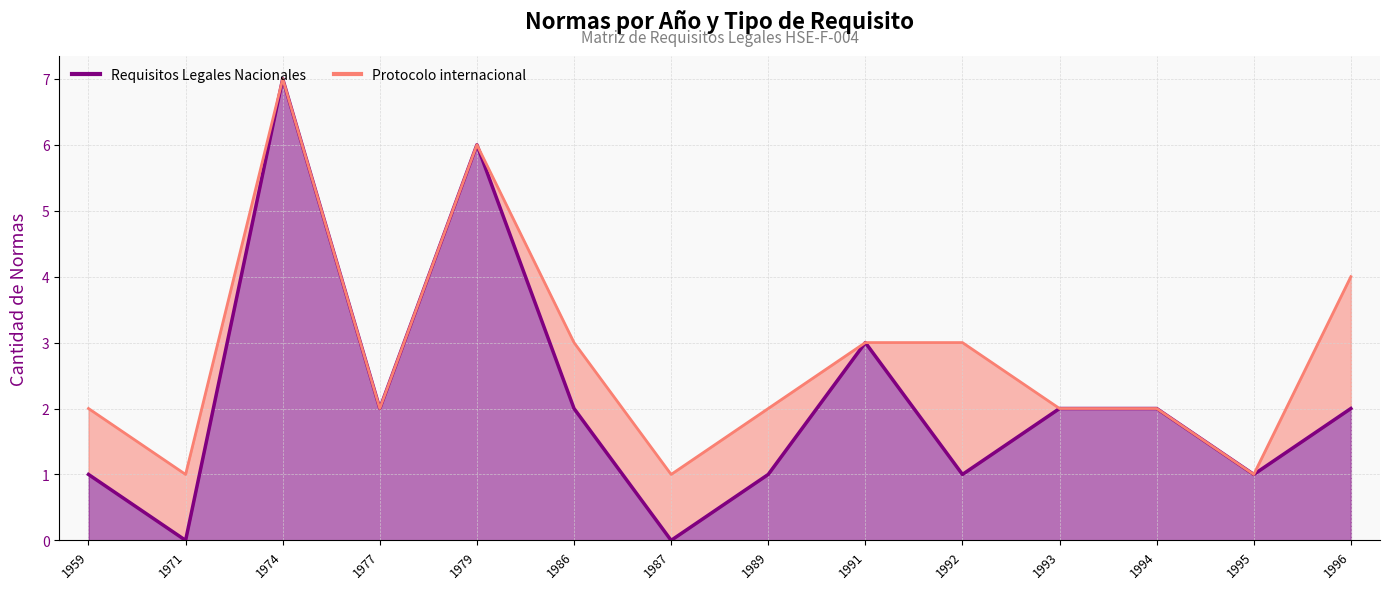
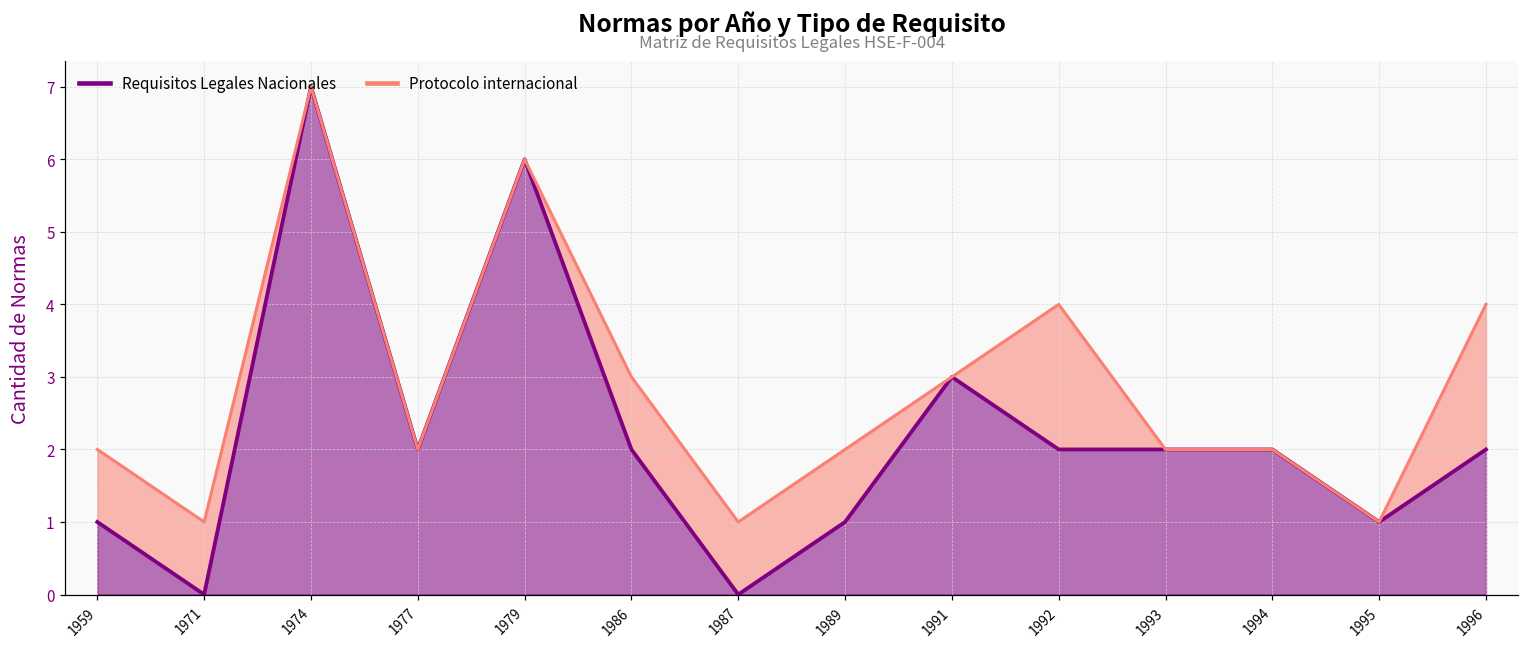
Requisitos Legales Nacionales, 1992: 1 -> 2
